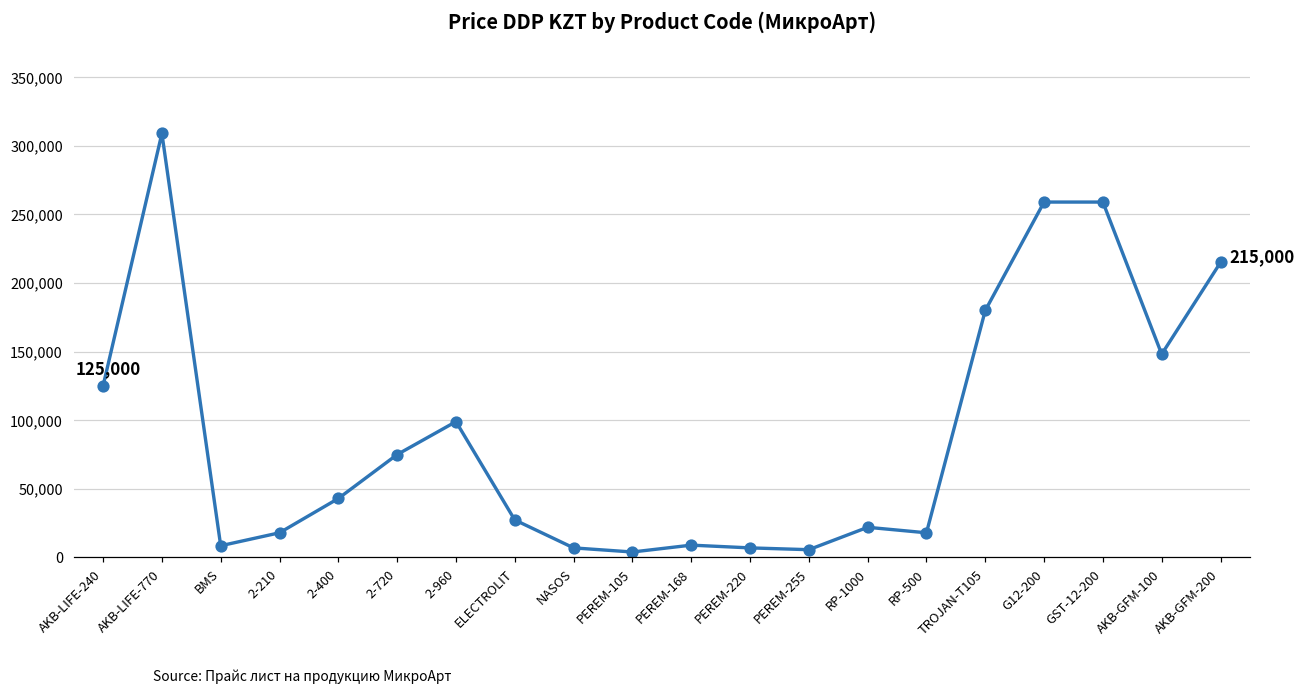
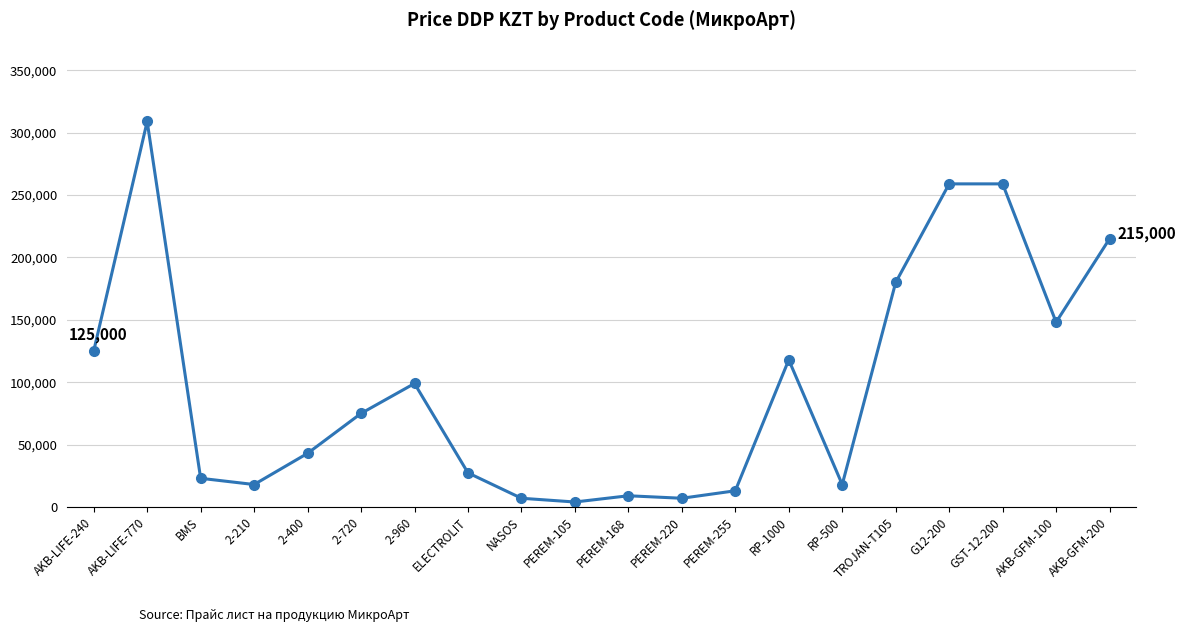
BMS: 9,000 -> 23,000
PEREM-255: 6,000 -> 13,000
RP-1000: 22,000 -> 118,000
